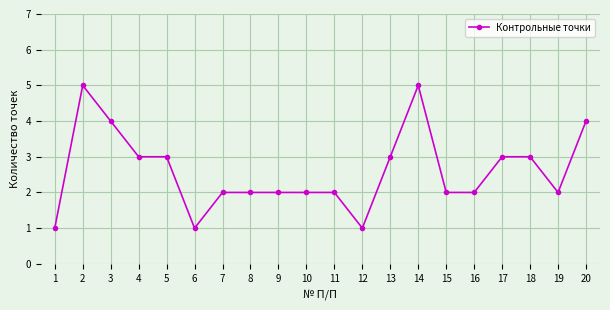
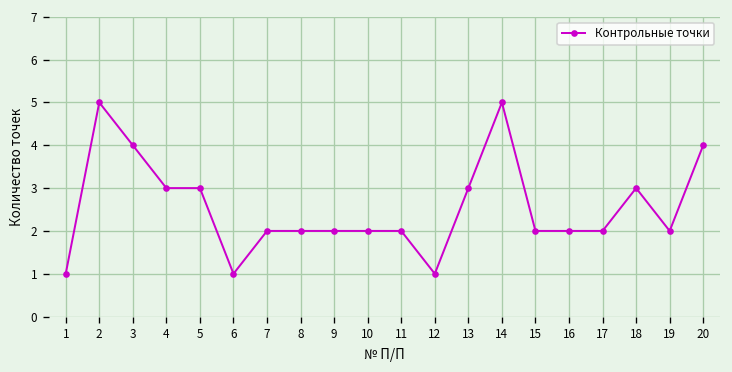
17: 3 -> 2
